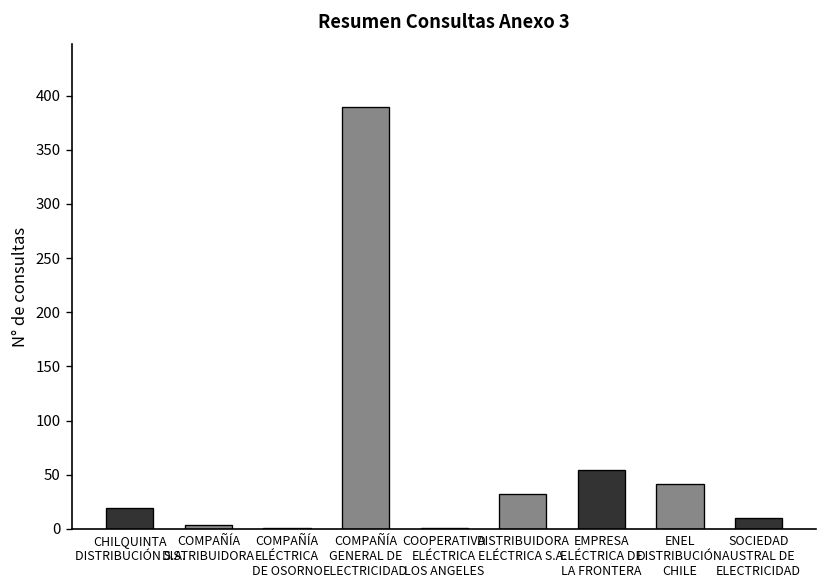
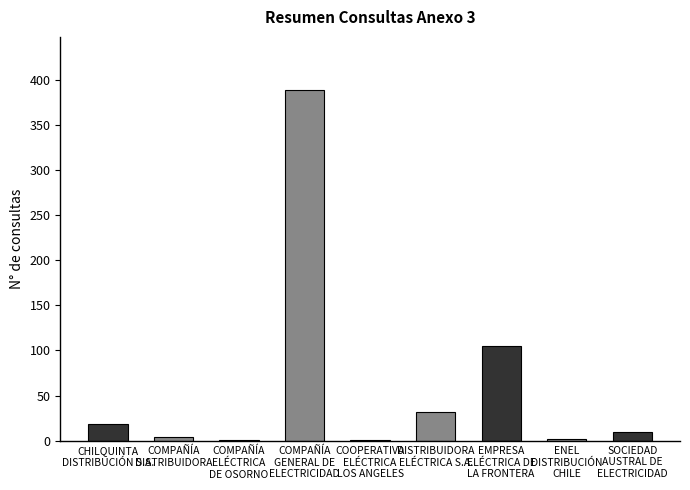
EMPRESA ELÉCTRICA DE LA FRONTERA: 50 -> 110
ENEL DISTRIBUCIÓN CHILE: 40 -> 0
